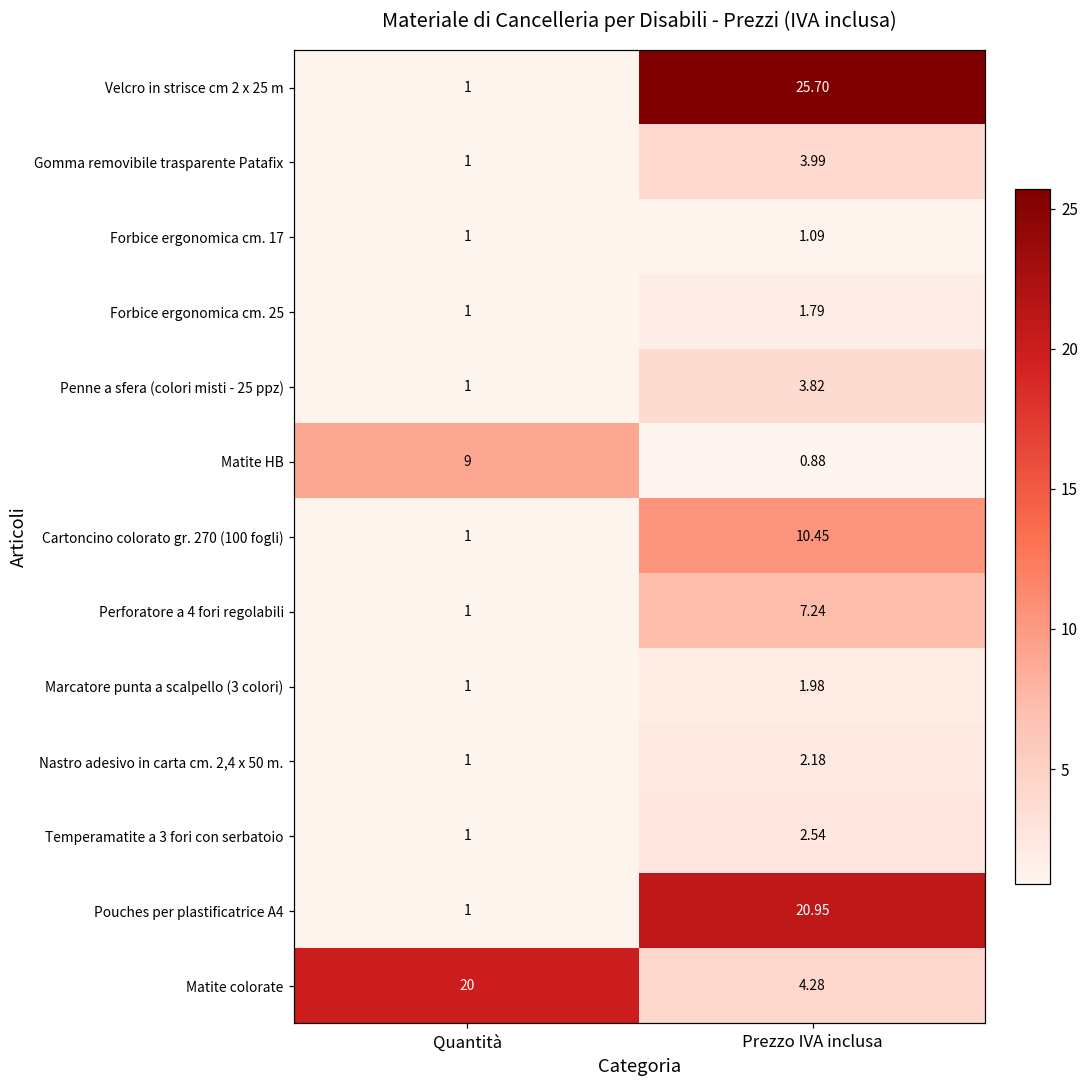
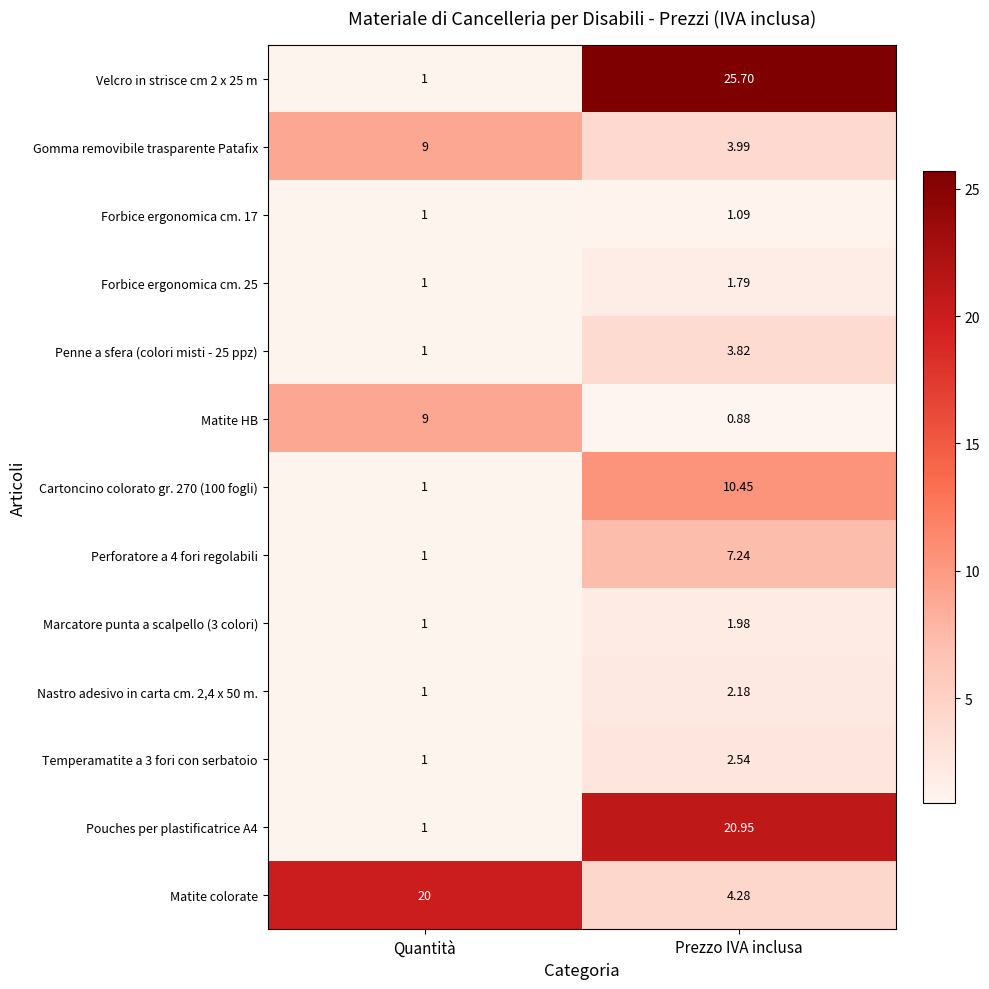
Gomma removibile trasparente Patafix, Quantità: 1 -> 9
